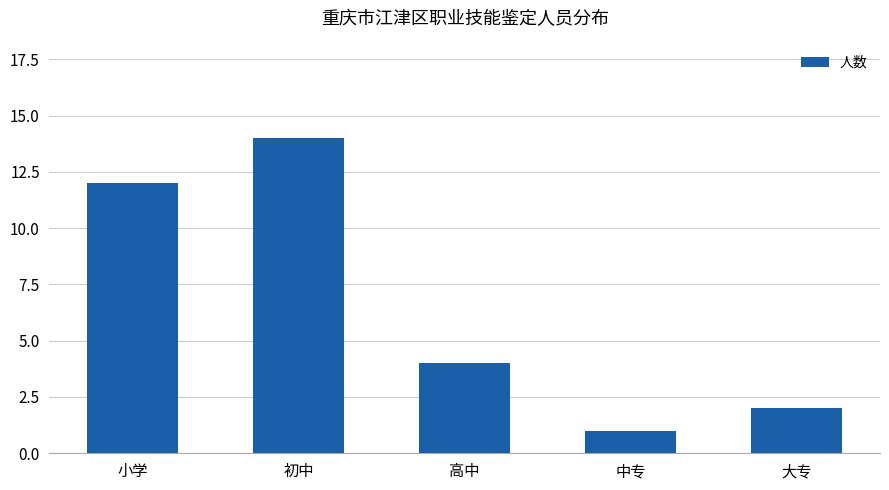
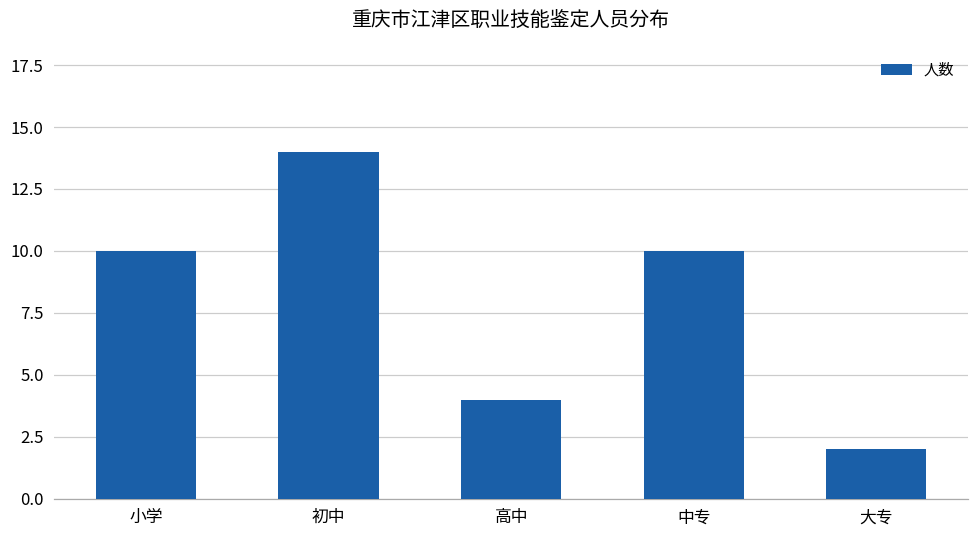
小学: 12 -> 10
中专: 1 -> 10
